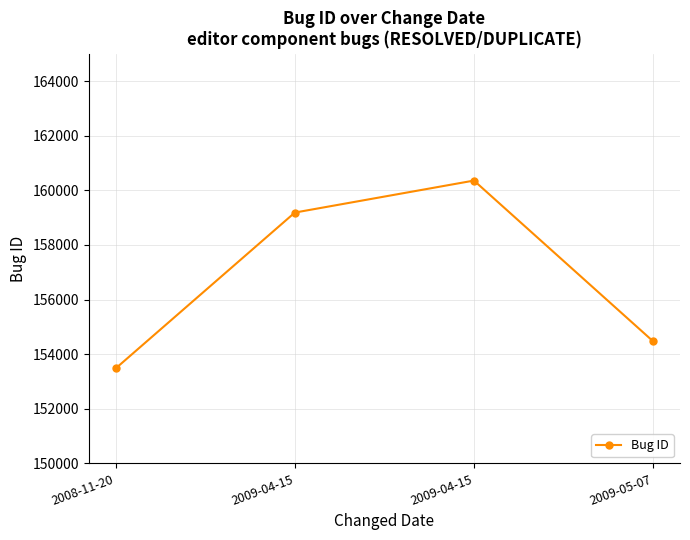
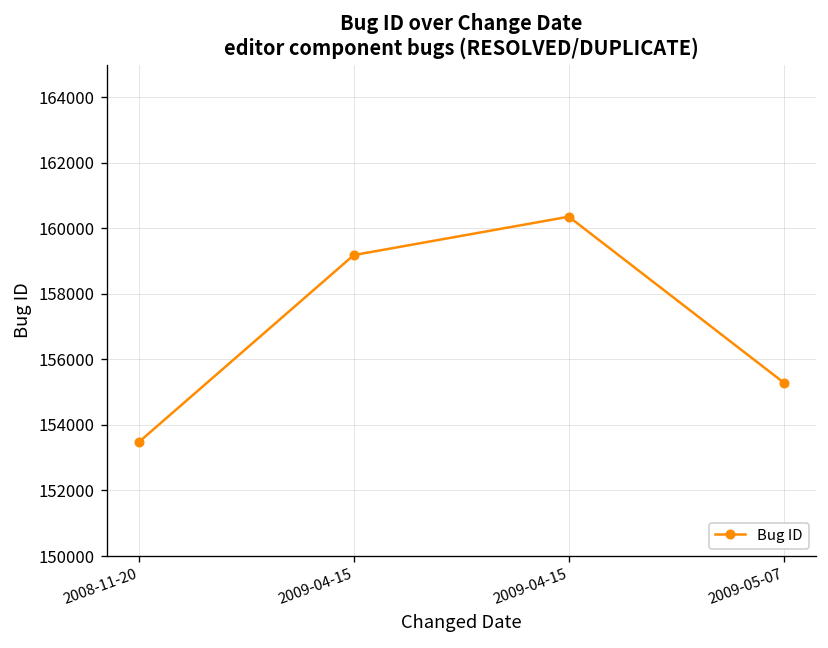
2009-05-07: 154500 -> 155300
